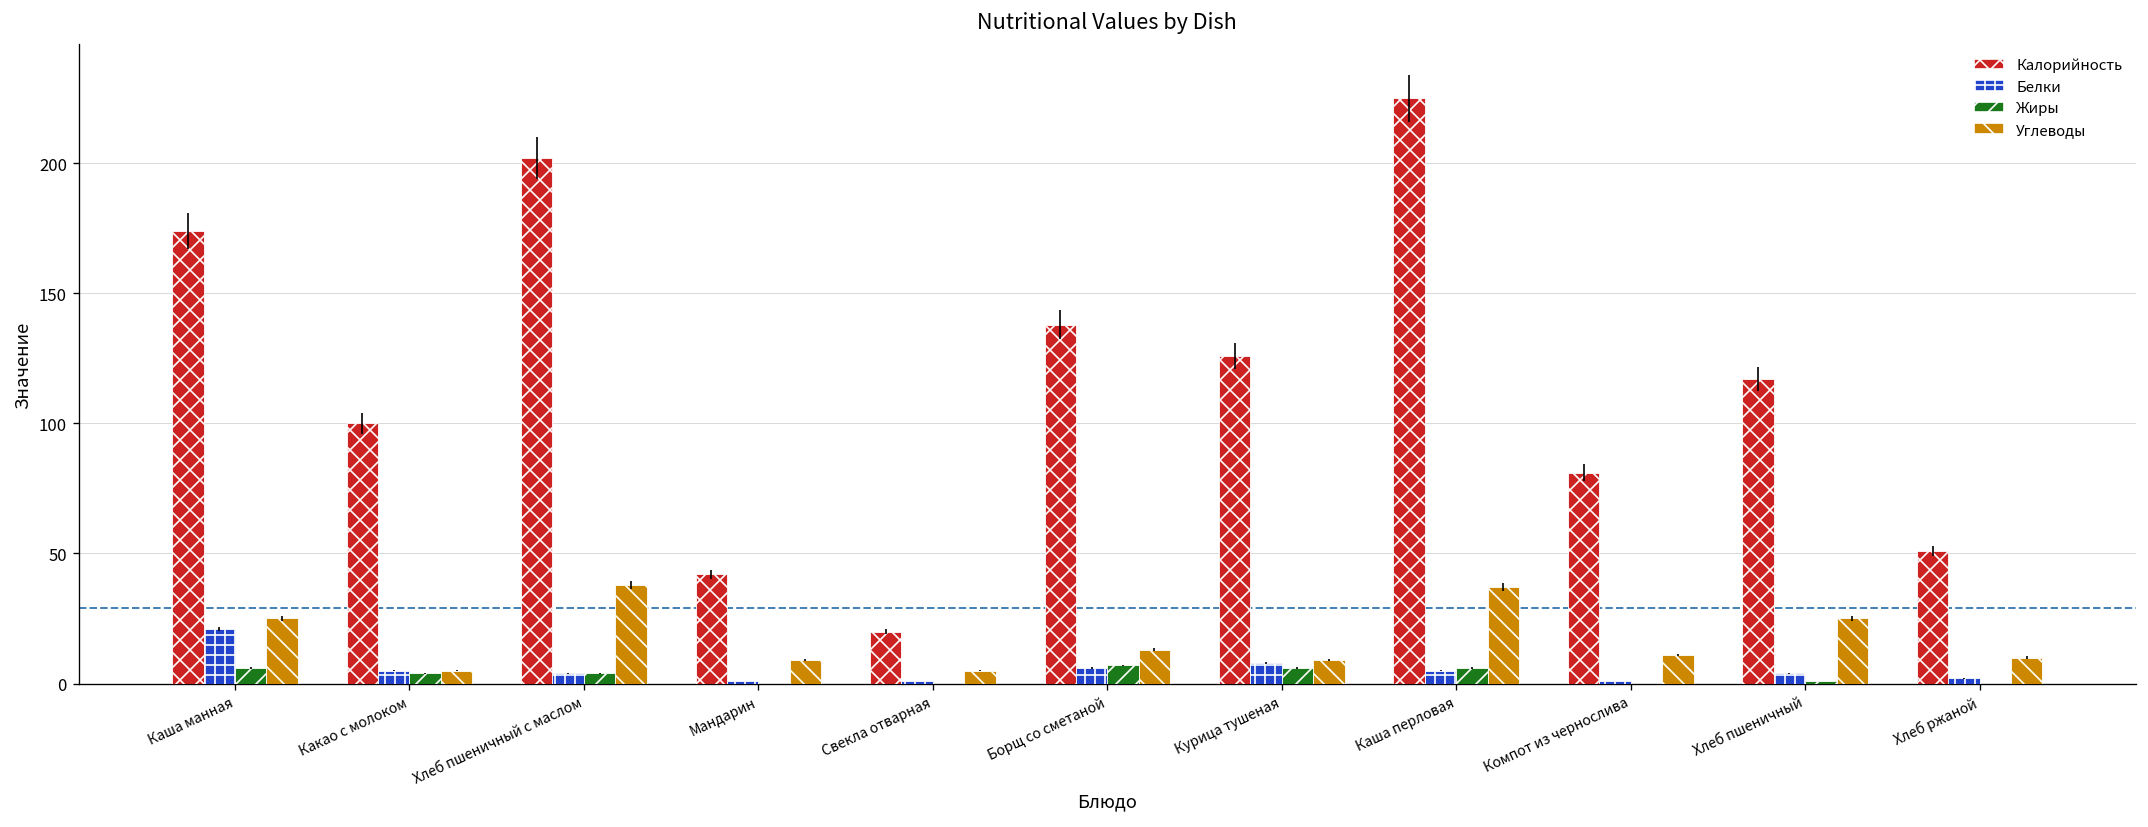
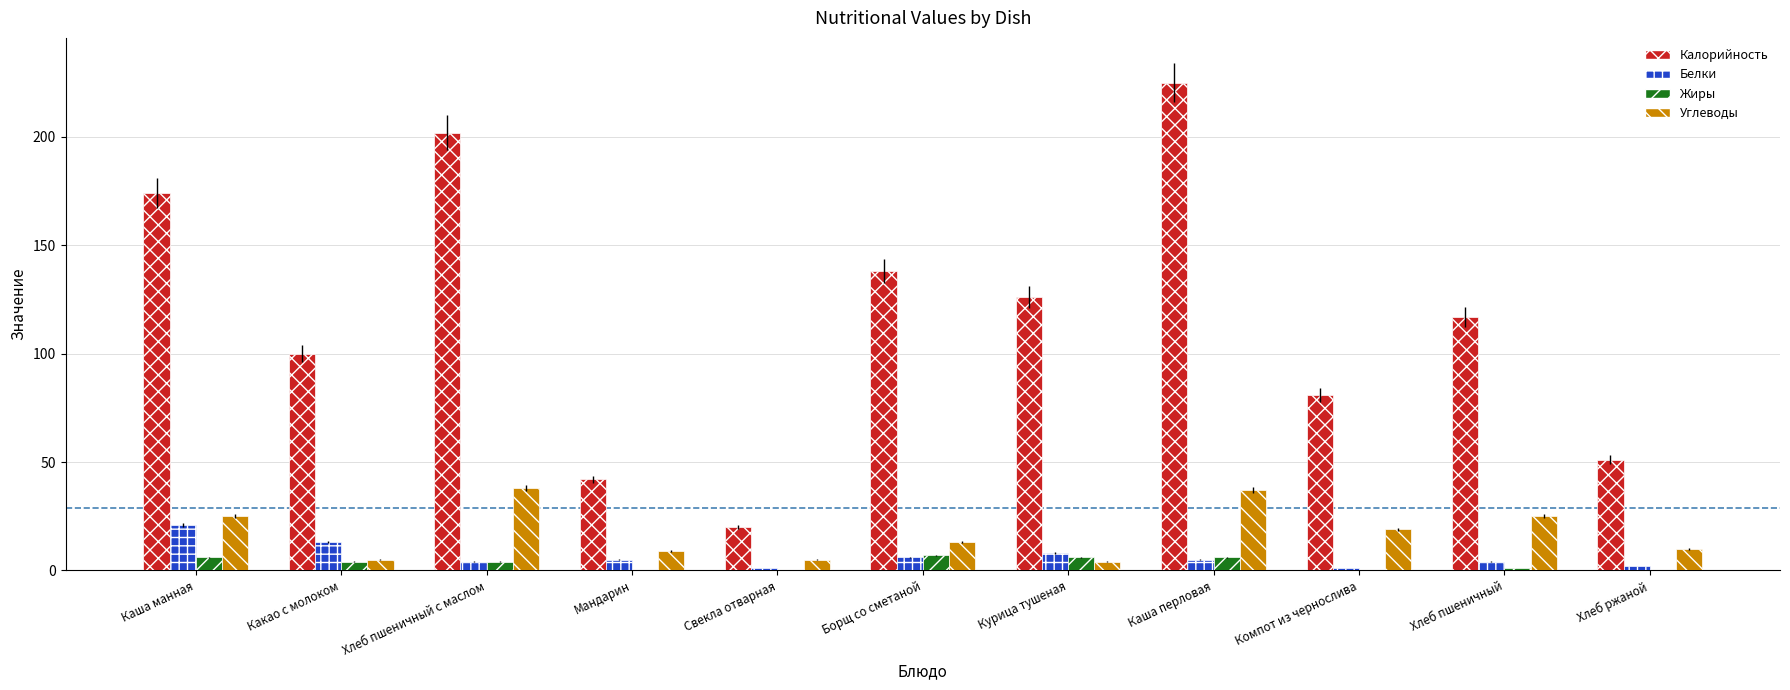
Белки, Какао с молоком: 5 -> 13
Белки, Мандарин: 1 -> 5
Углеводы, Курица тушеная: 9 -> 4
Углеводы, Компот из чернослива: 11 -> 19
